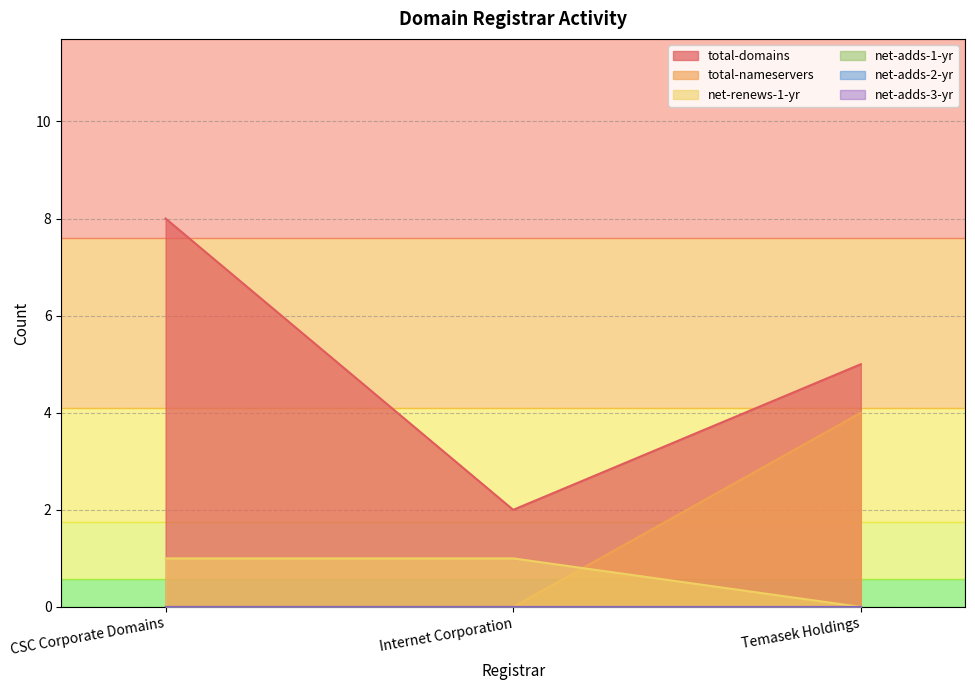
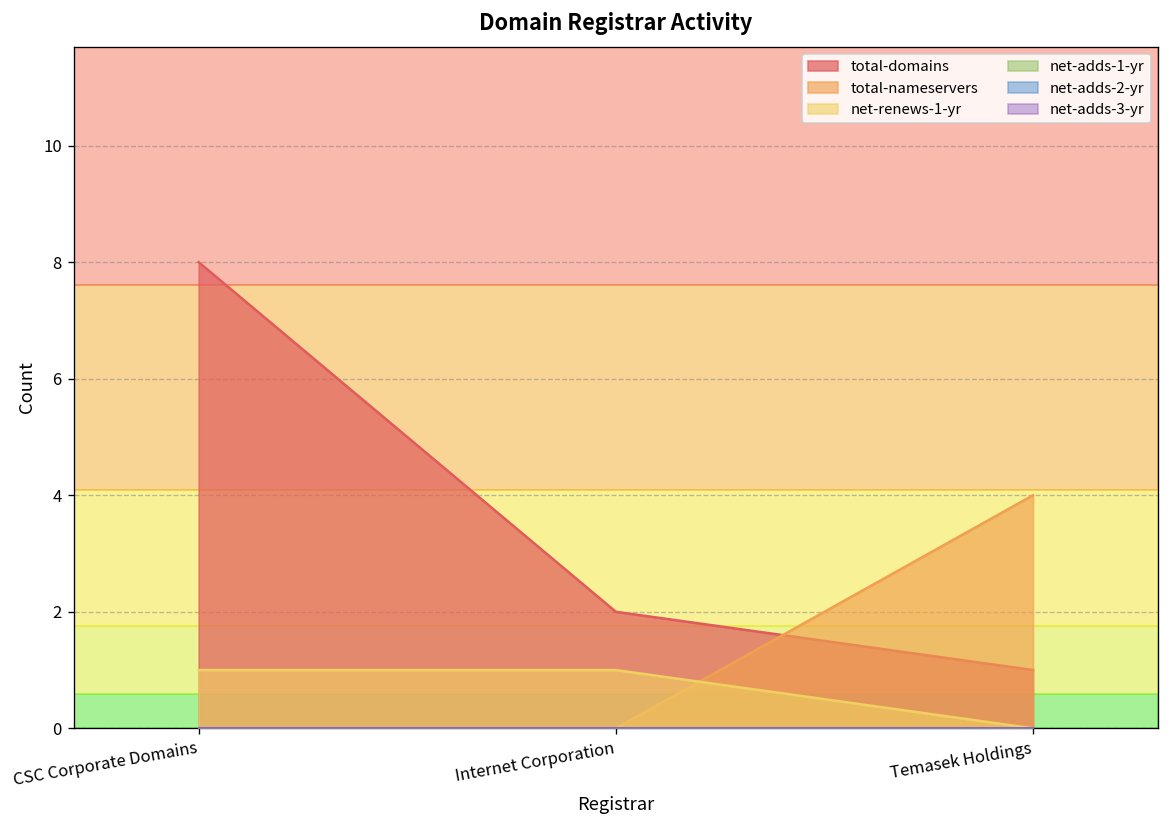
total-domains, Temasek Holdings: 5 -> 1
